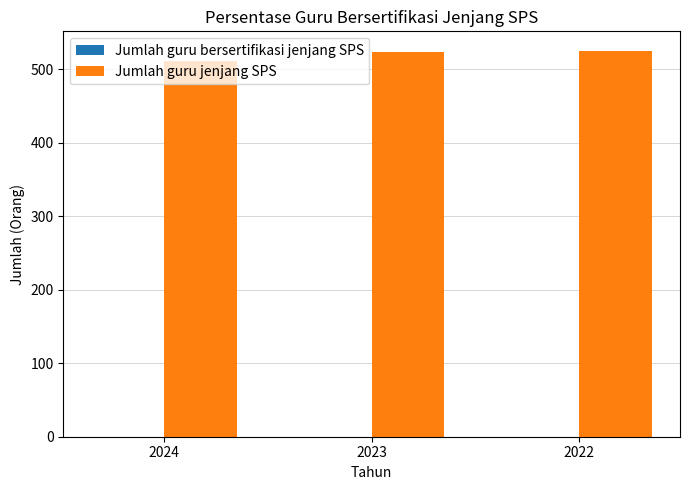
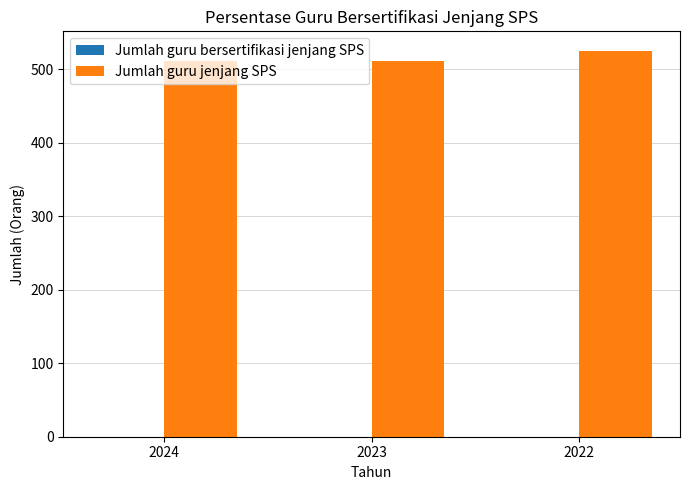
Jumlah guru jenjang SPS, 2023: 520 -> 510
